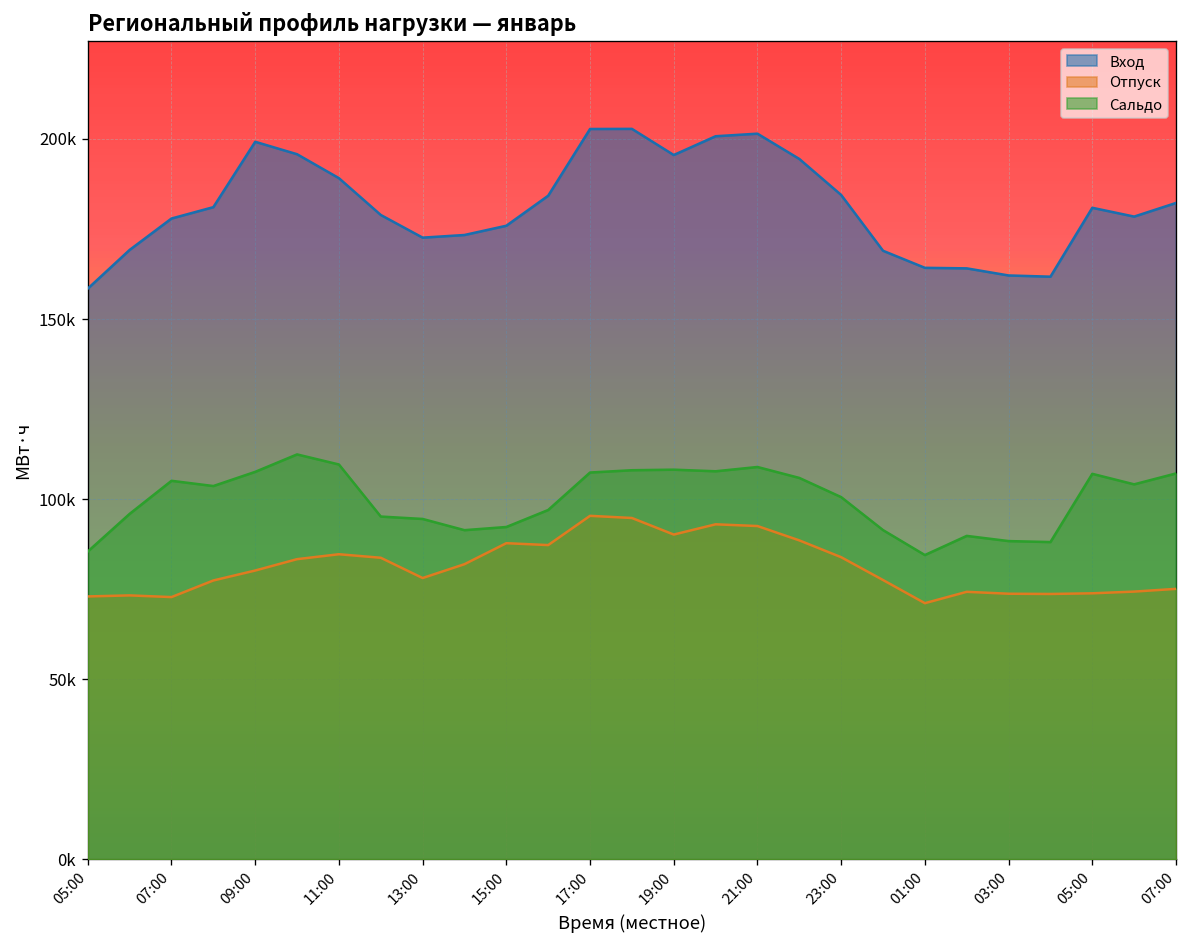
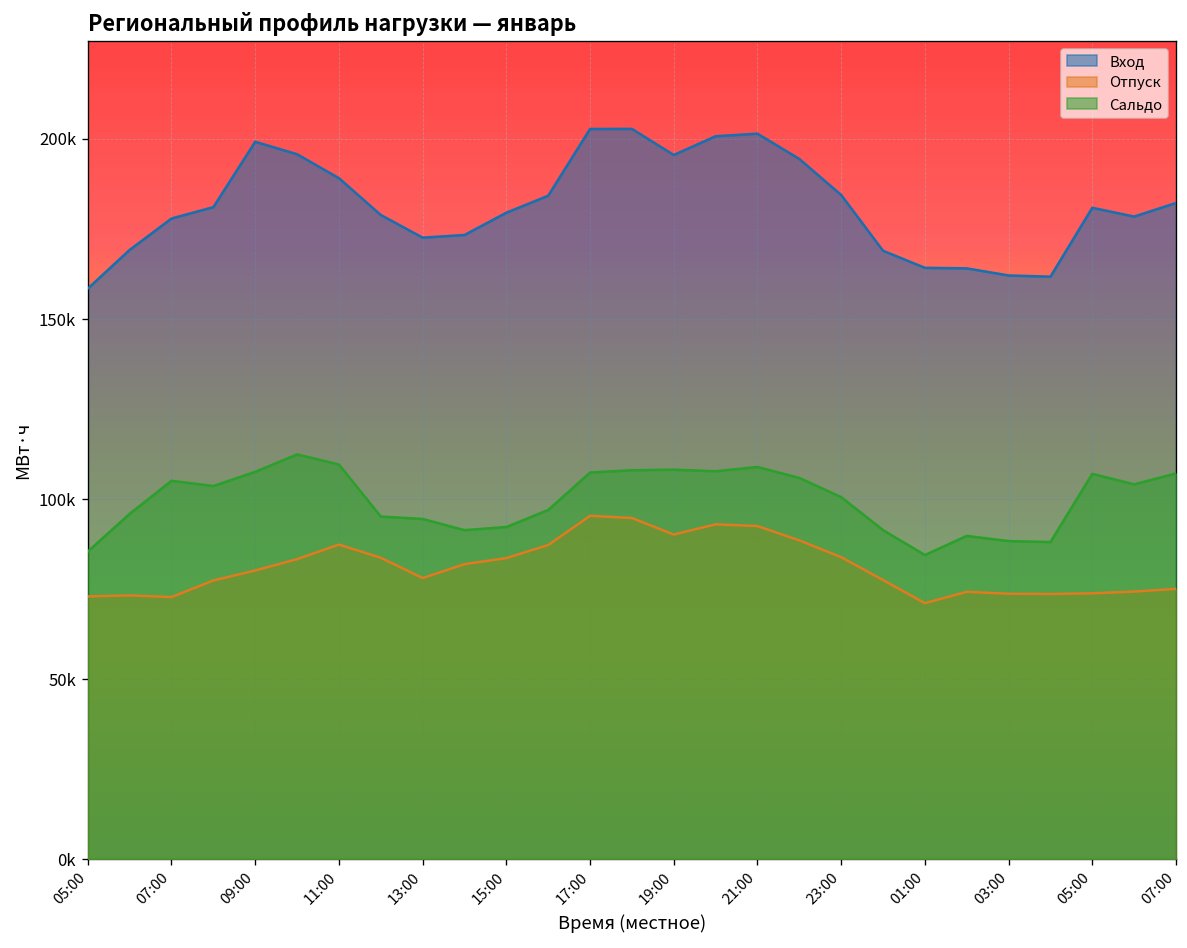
Отпуск, 11:00: 85000 -> 87000
Вход, 15:00: 176000 -> 180000
Отпуск, 15:00: 88000 -> 84000
